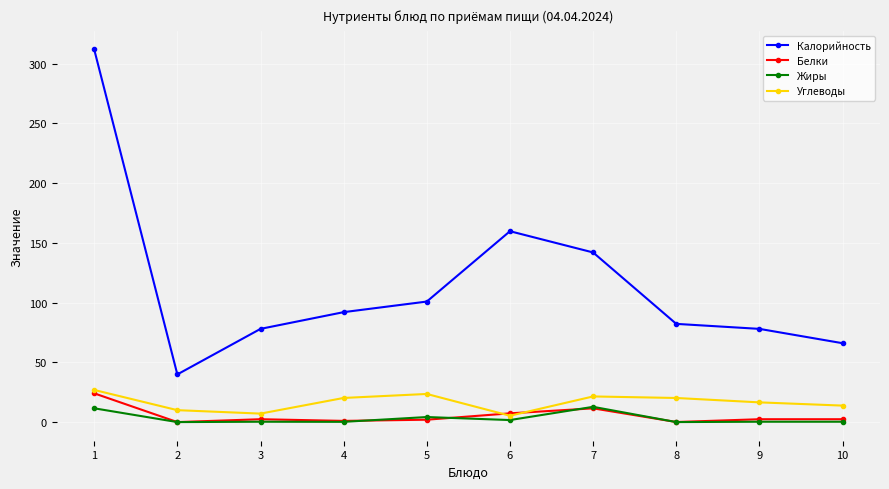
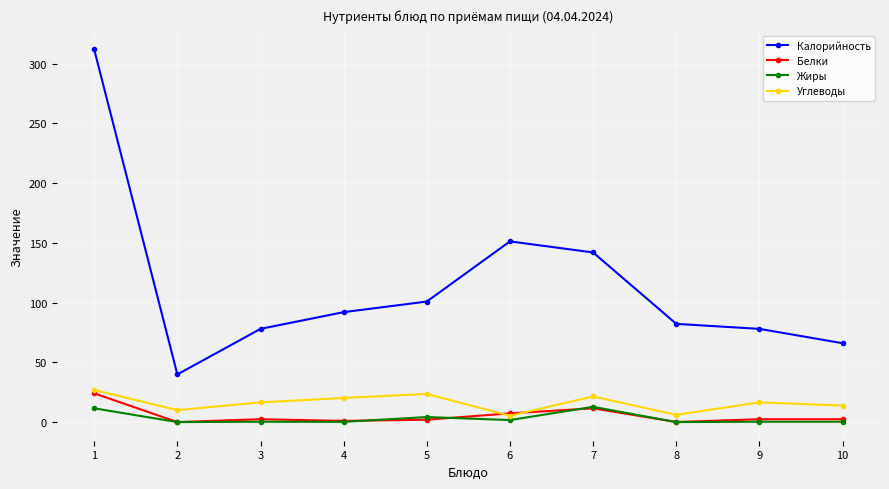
Углеводы, 3: 7 -> 17
Калорийность, 6: 160 -> 151
Углеводы, 8: 20 -> 6
